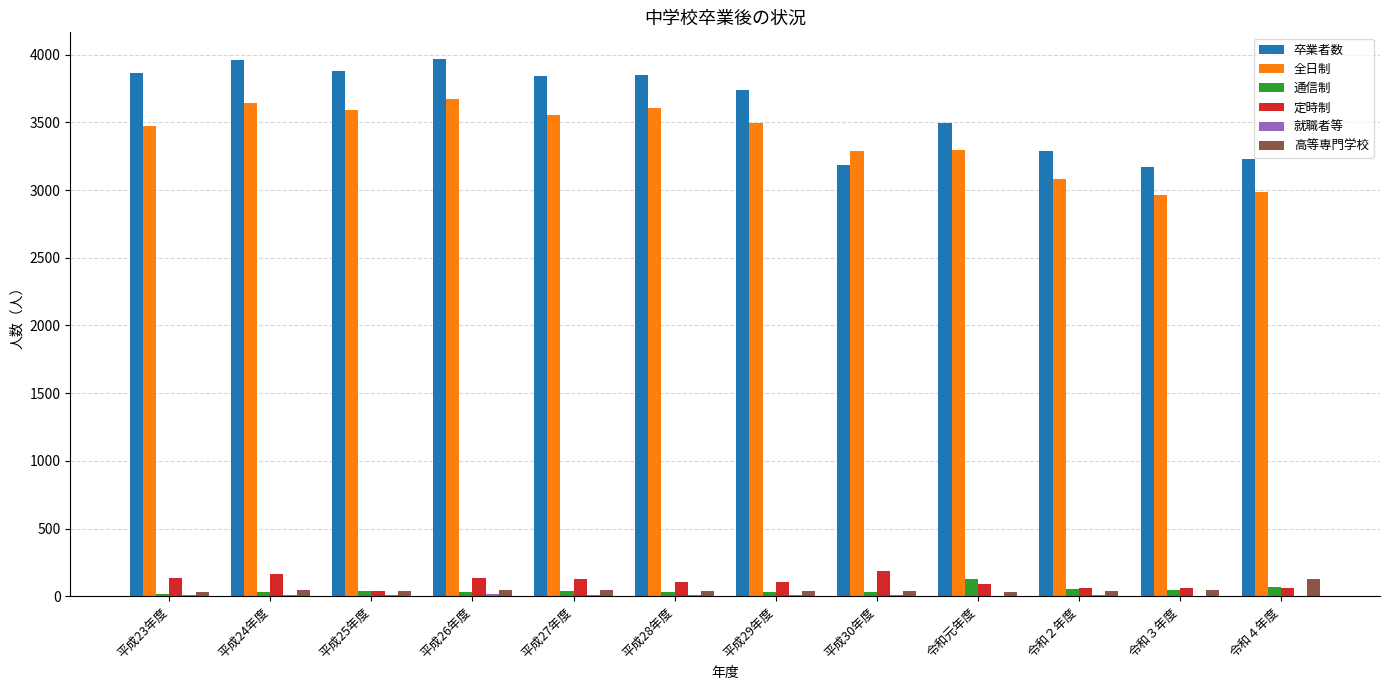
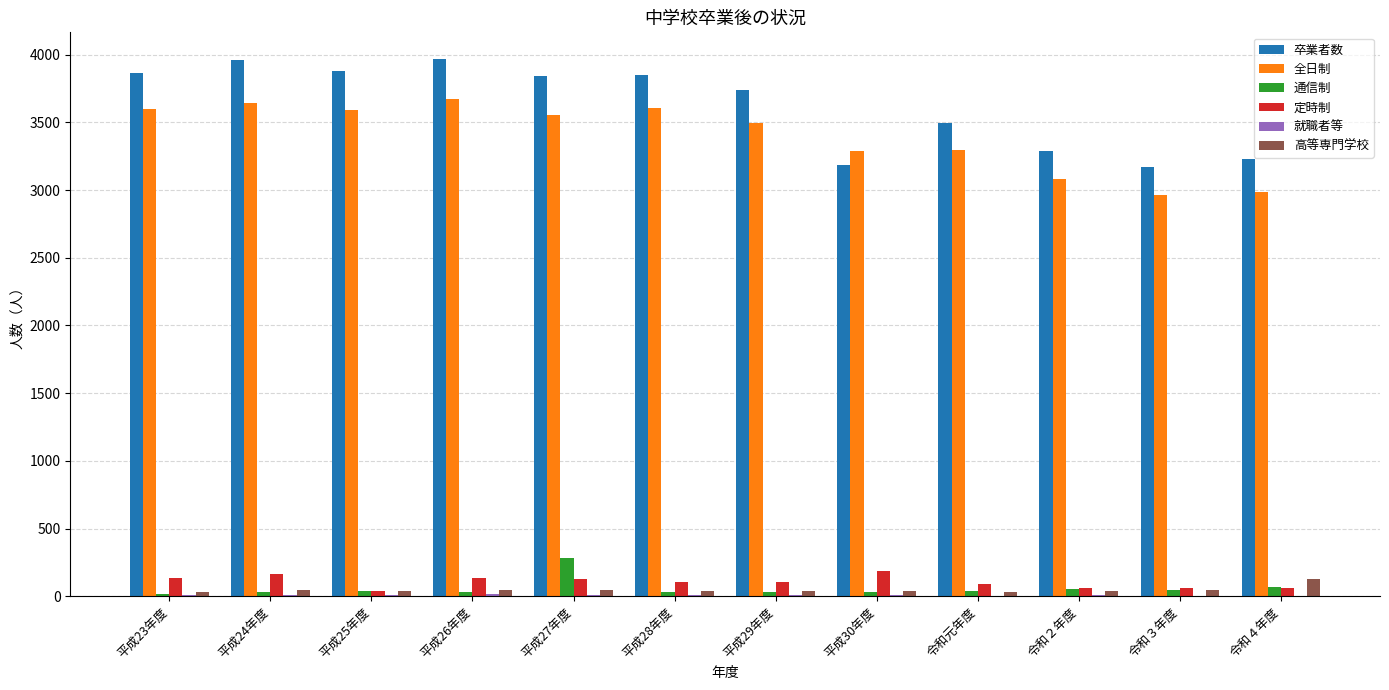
全日制, 平成23年度: 3470 -> 3600
通信制, 平成27年度: 40 -> 280
通信制, 令和元年度: 130 -> 40
